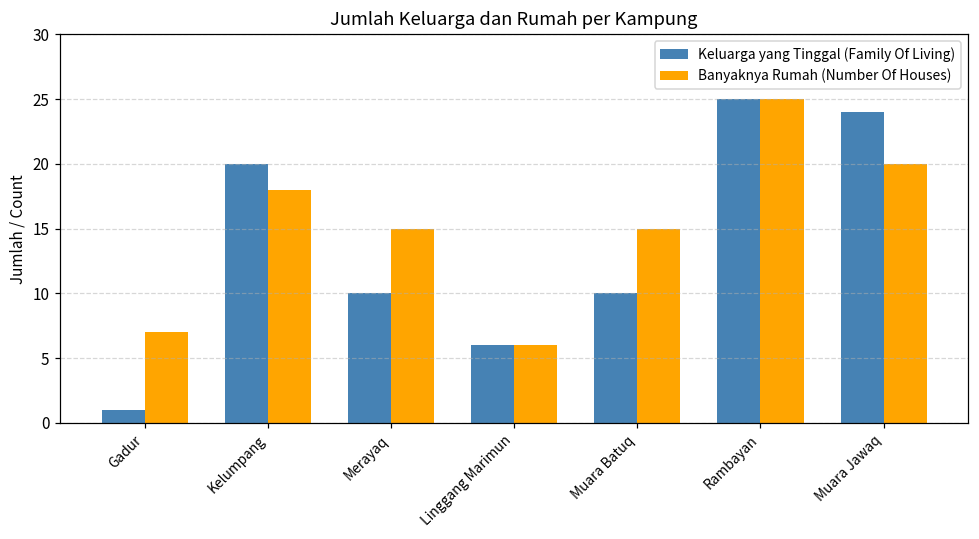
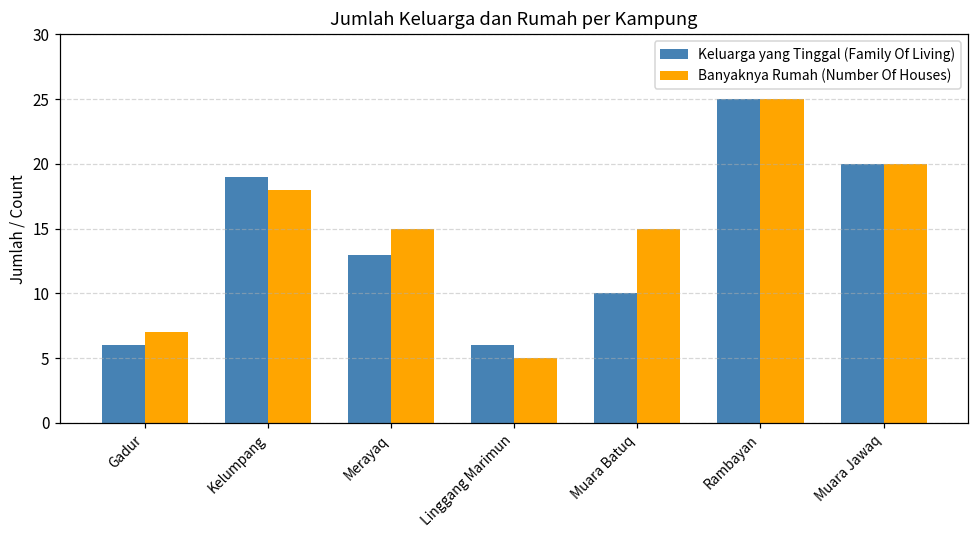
Keluarga yang Tinggal (Family Of Living), Gadur: 1 -> 6
Keluarga yang Tinggal (Family Of Living), Kelumpang: 20 -> 19
Keluarga yang Tinggal (Family Of Living), Merayaq: 10 -> 13
Banyaknya Rumah (Number Of Houses), Linggang Marimun: 6 -> 5
Keluarga yang Tinggal (Family Of Living), Muara Jawaq: 24 -> 20
